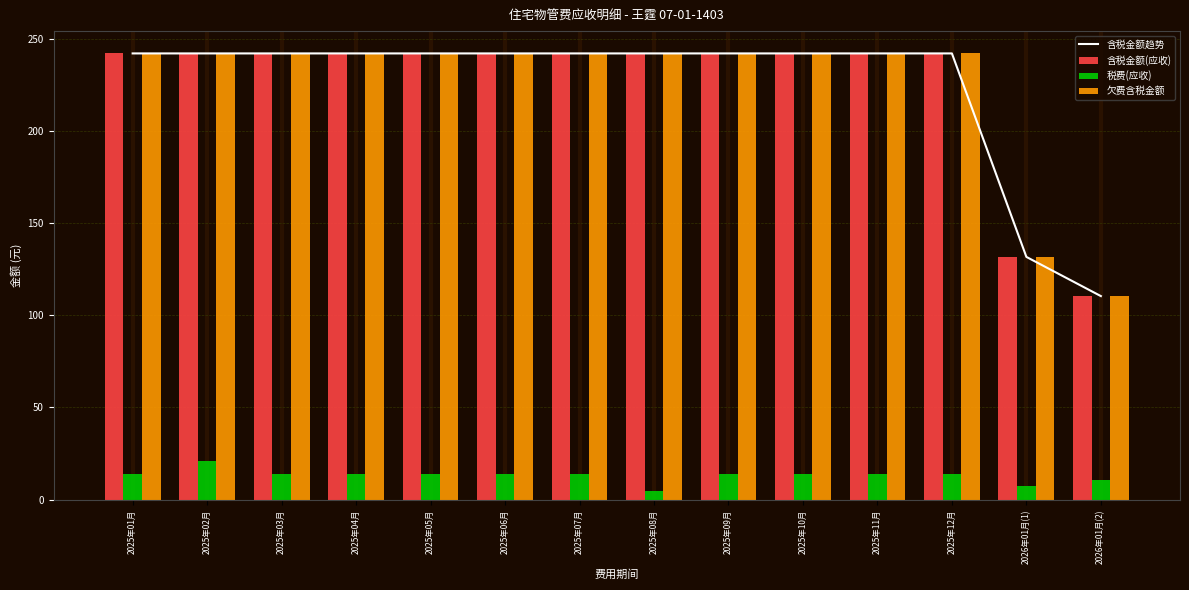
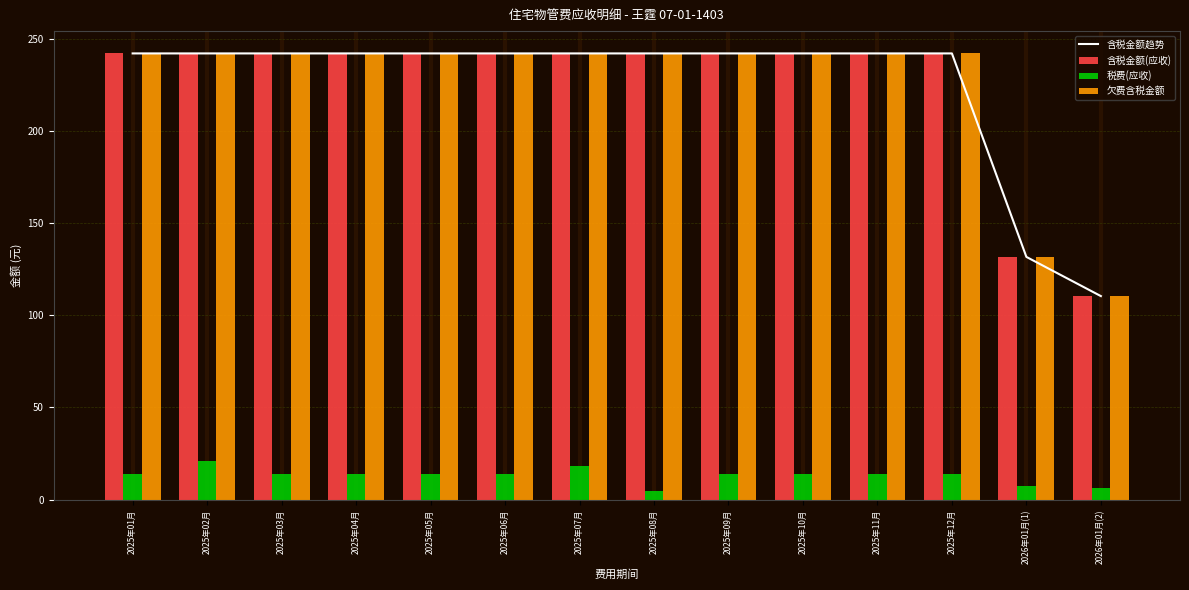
税费(应收), 2025年07月: 14 -> 18
税费(应收), 2026年01月(2): 11 -> 6
